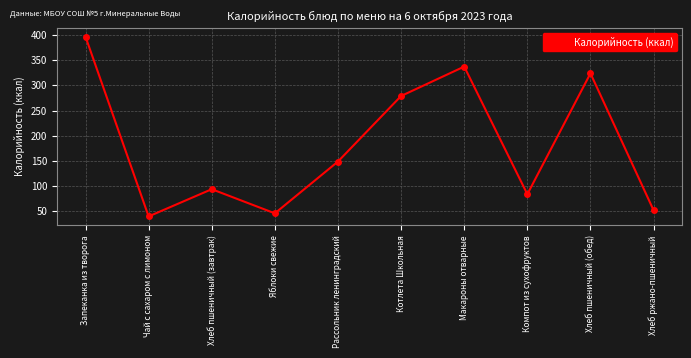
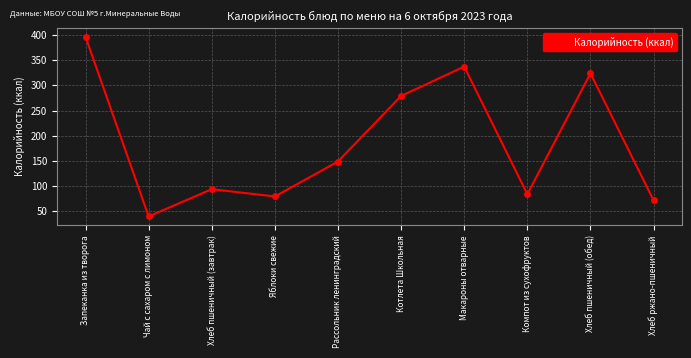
Яблоки свежие: 50 -> 80
Хлеб ржано-пшеничный: 50 -> 70
